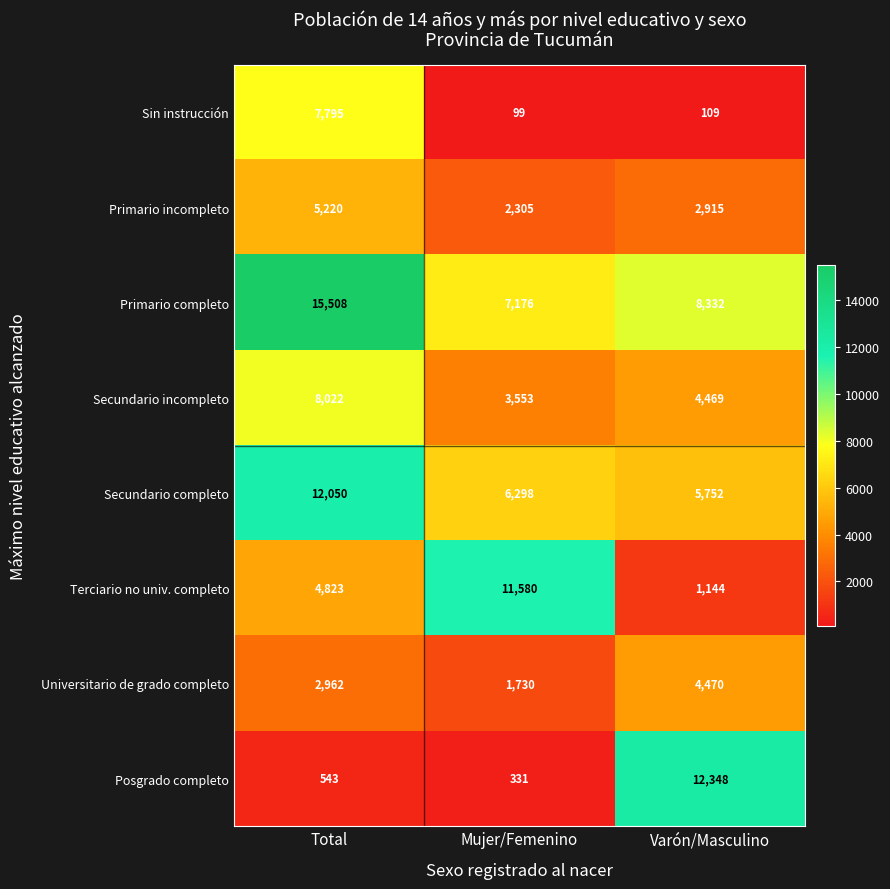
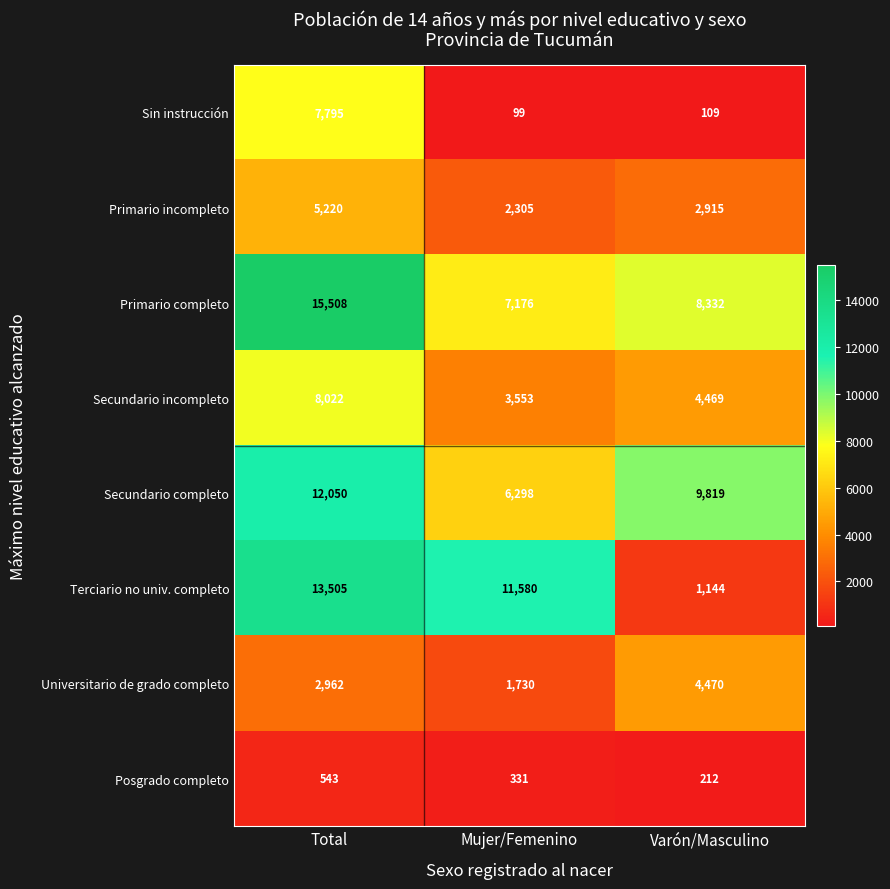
Secundario completo, Varón/Masculino: 5,752 -> 9,819
Terciario no univ. completo, Total: 4,823 -> 13,505
Posgrado completo, Varón/Masculino: 12,348 -> 212
